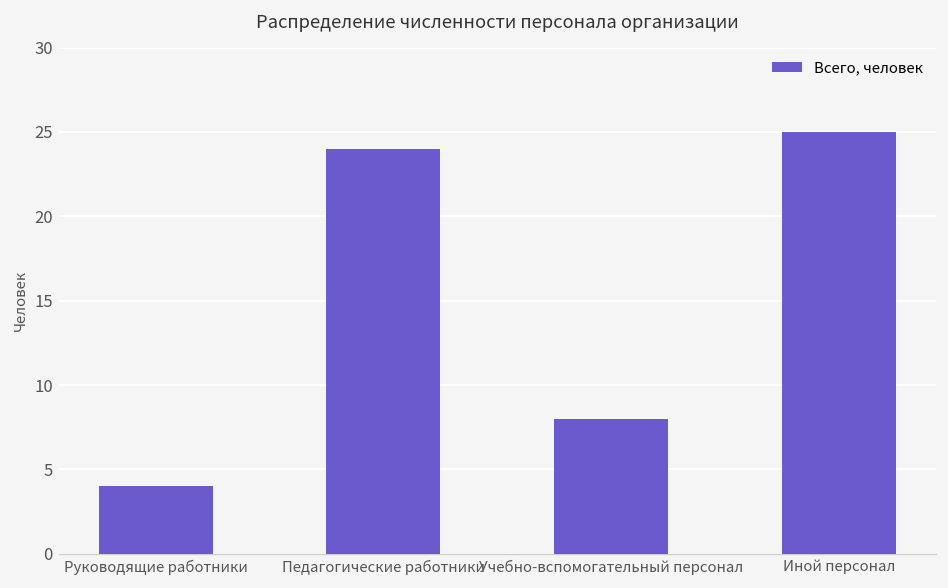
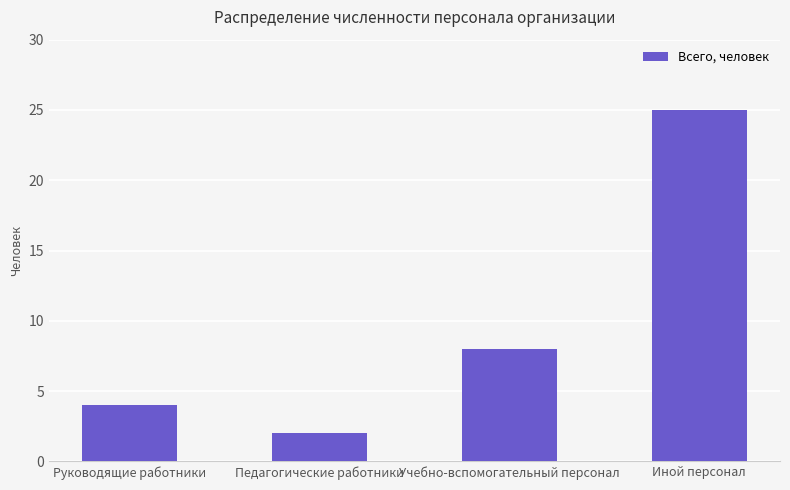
Педагогические работники: 24 -> 2
